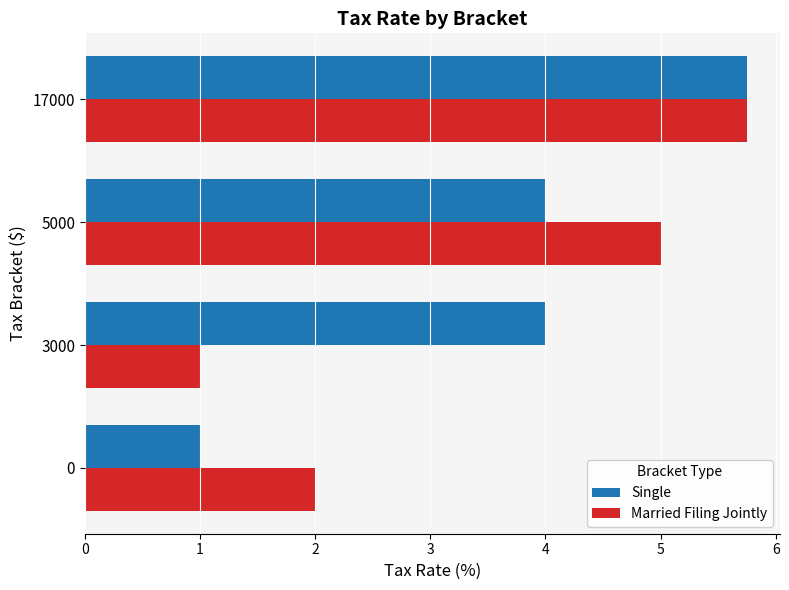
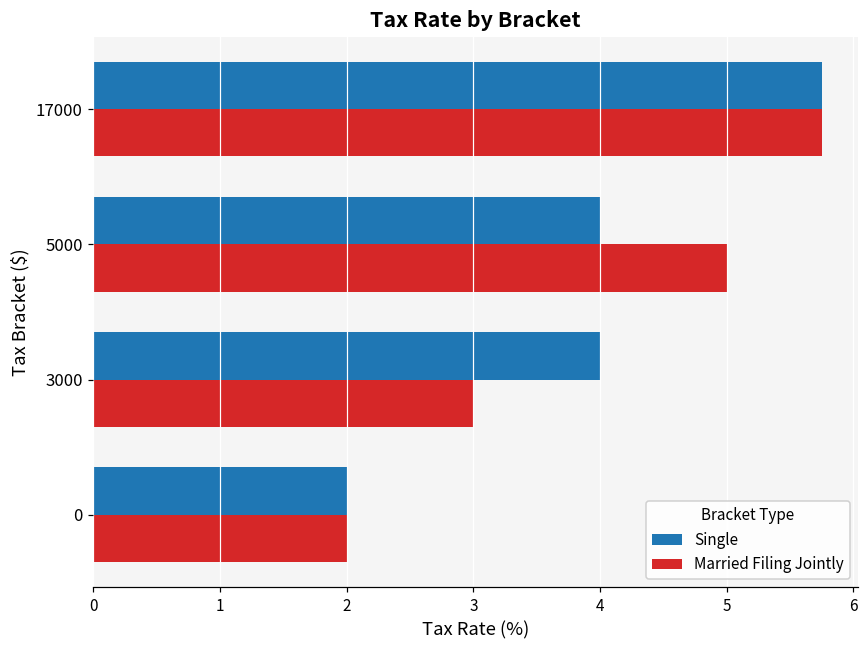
Married Filing Jointly, 3000: 1 -> 3
Single, 0: 1 -> 2
